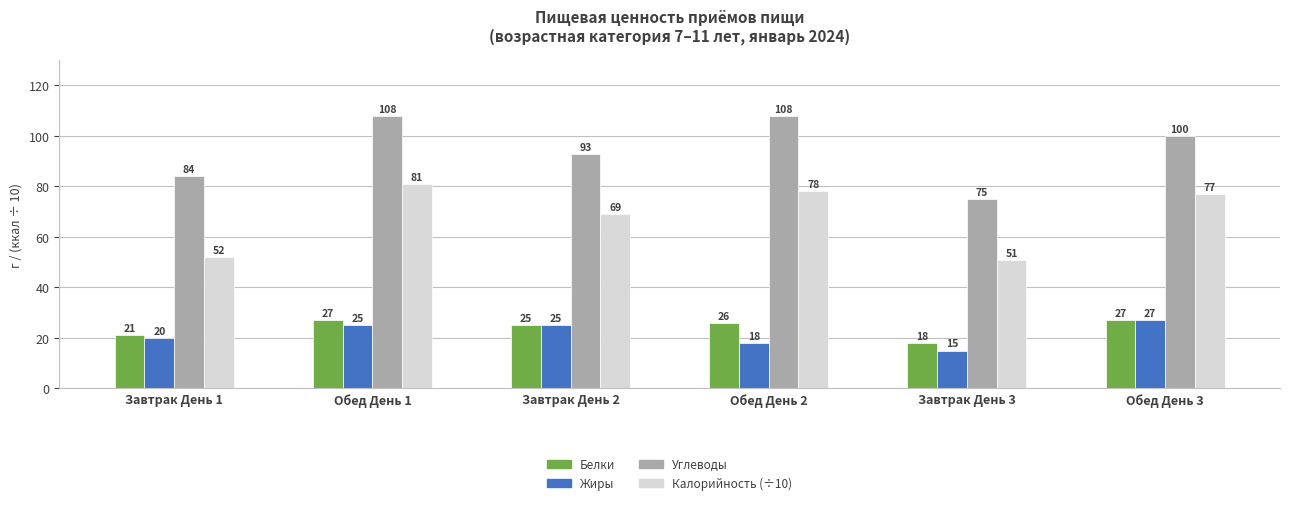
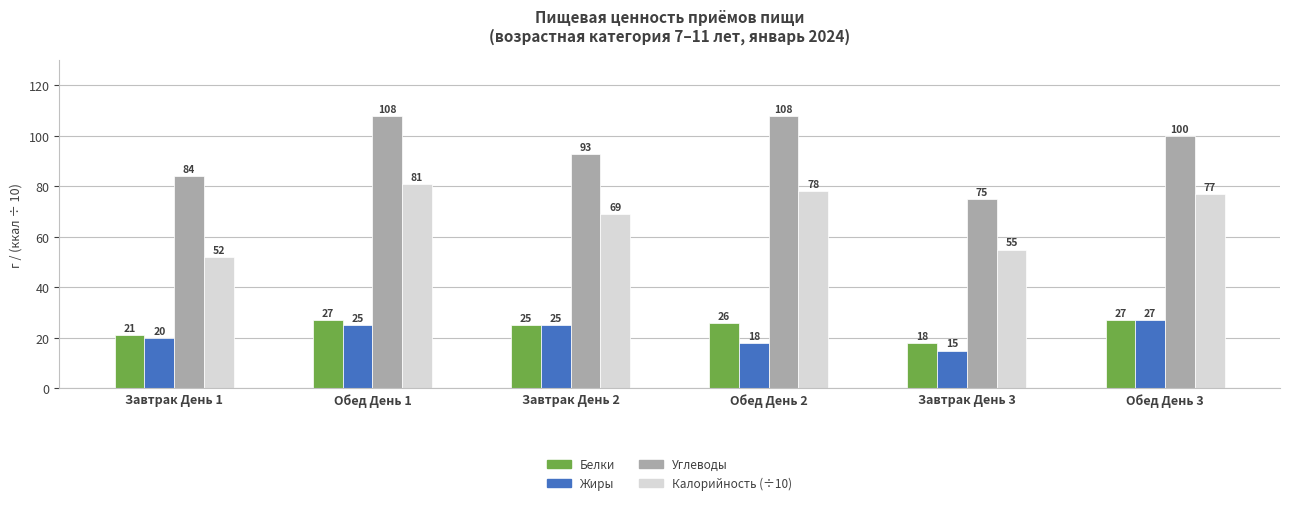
Калорийность (÷10), Завтрак День 3: 51 -> 55
